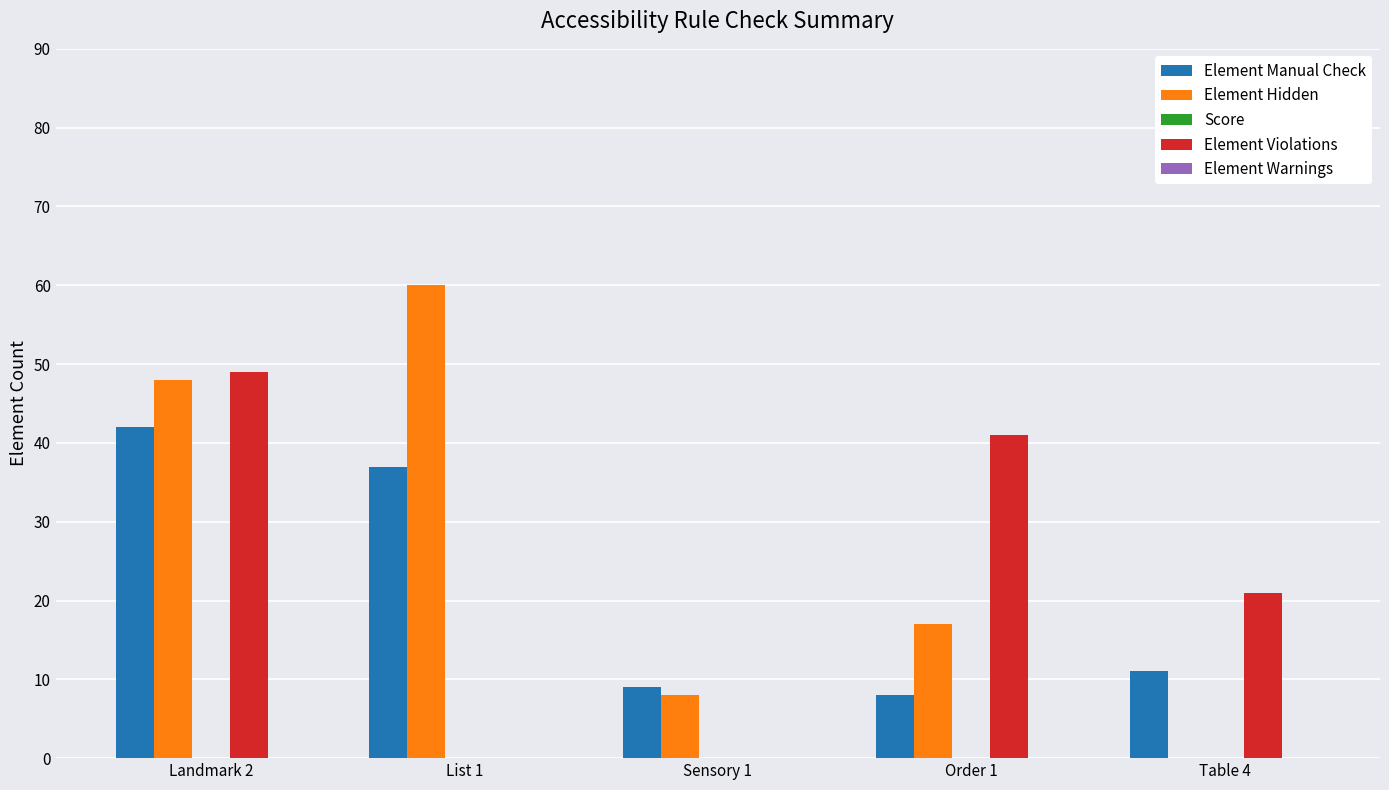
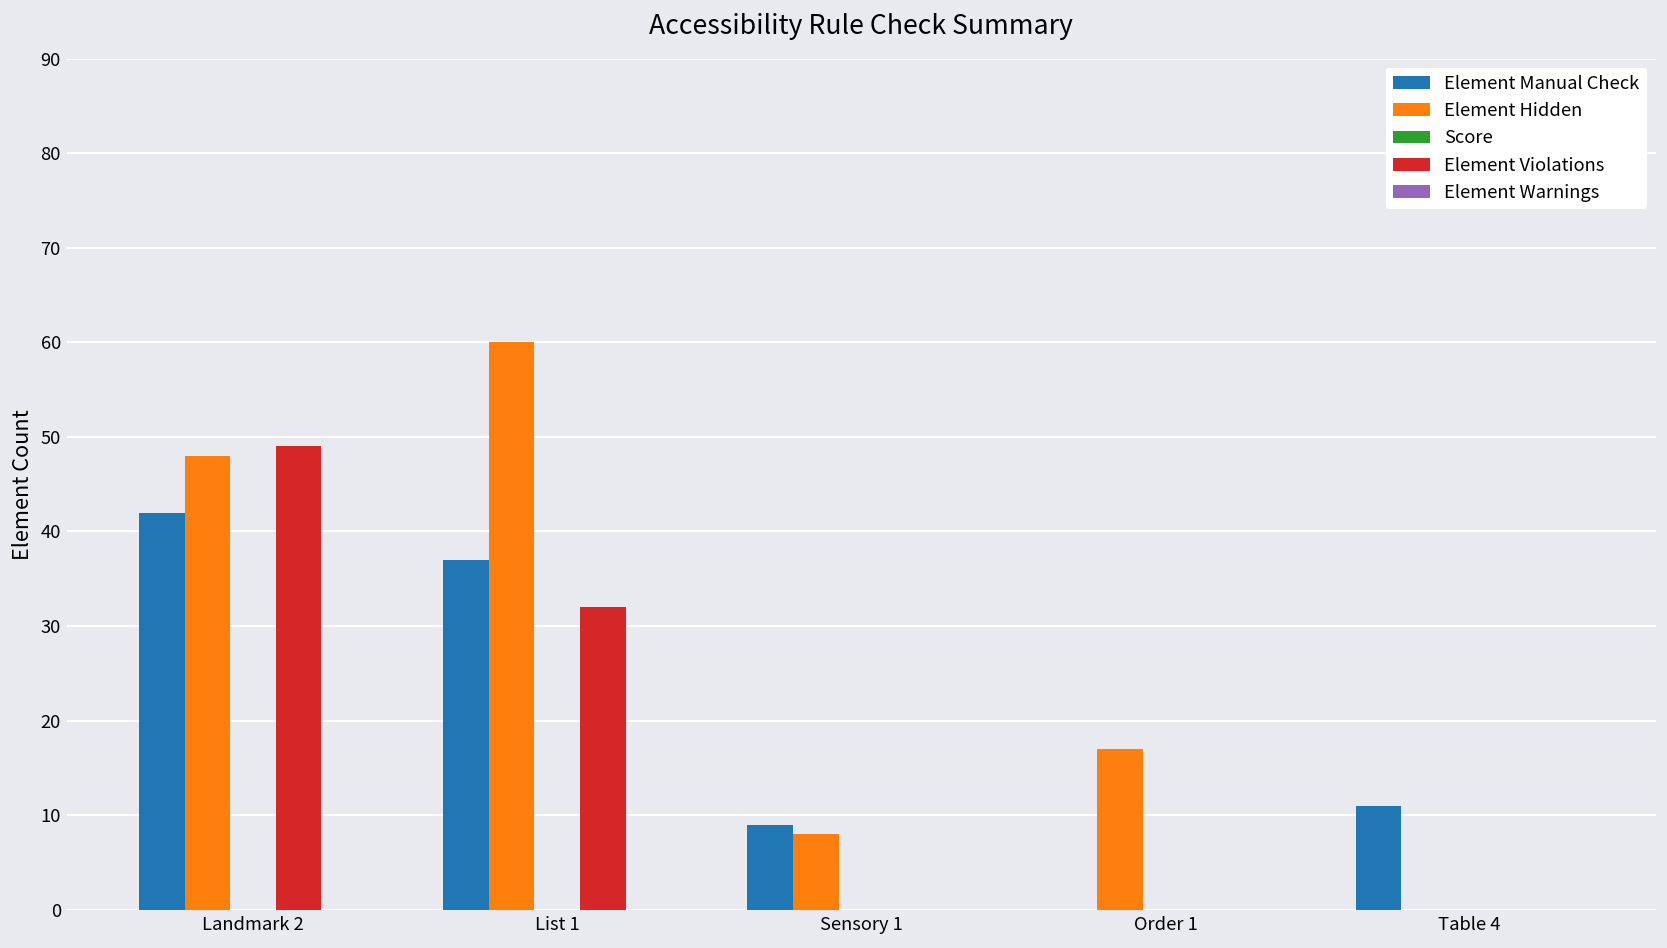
Element Violations, List 1: 0 -> 32
Element Manual Check, Order 1: 8 -> 0
Element Violations, Order 1: 41 -> 0
Element Violations, Table 4: 21 -> 0
